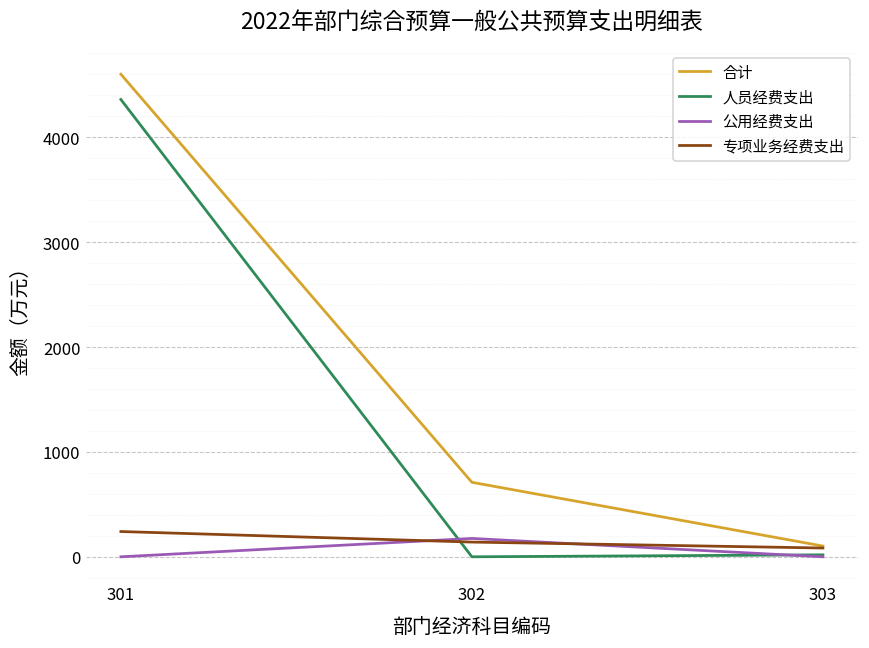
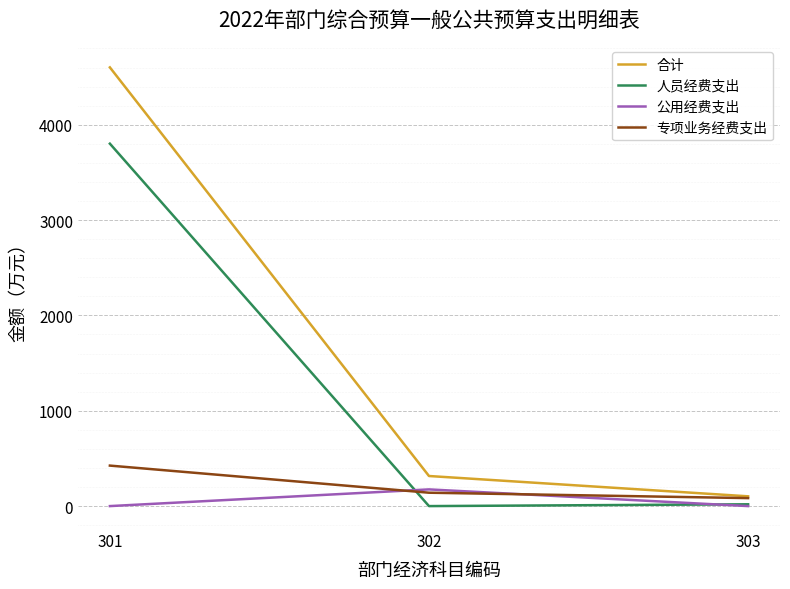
人员经费支出, 301: 4400 -> 3800
专项业务经费支出, 301: 200 -> 400
合计, 302: 700 -> 300
